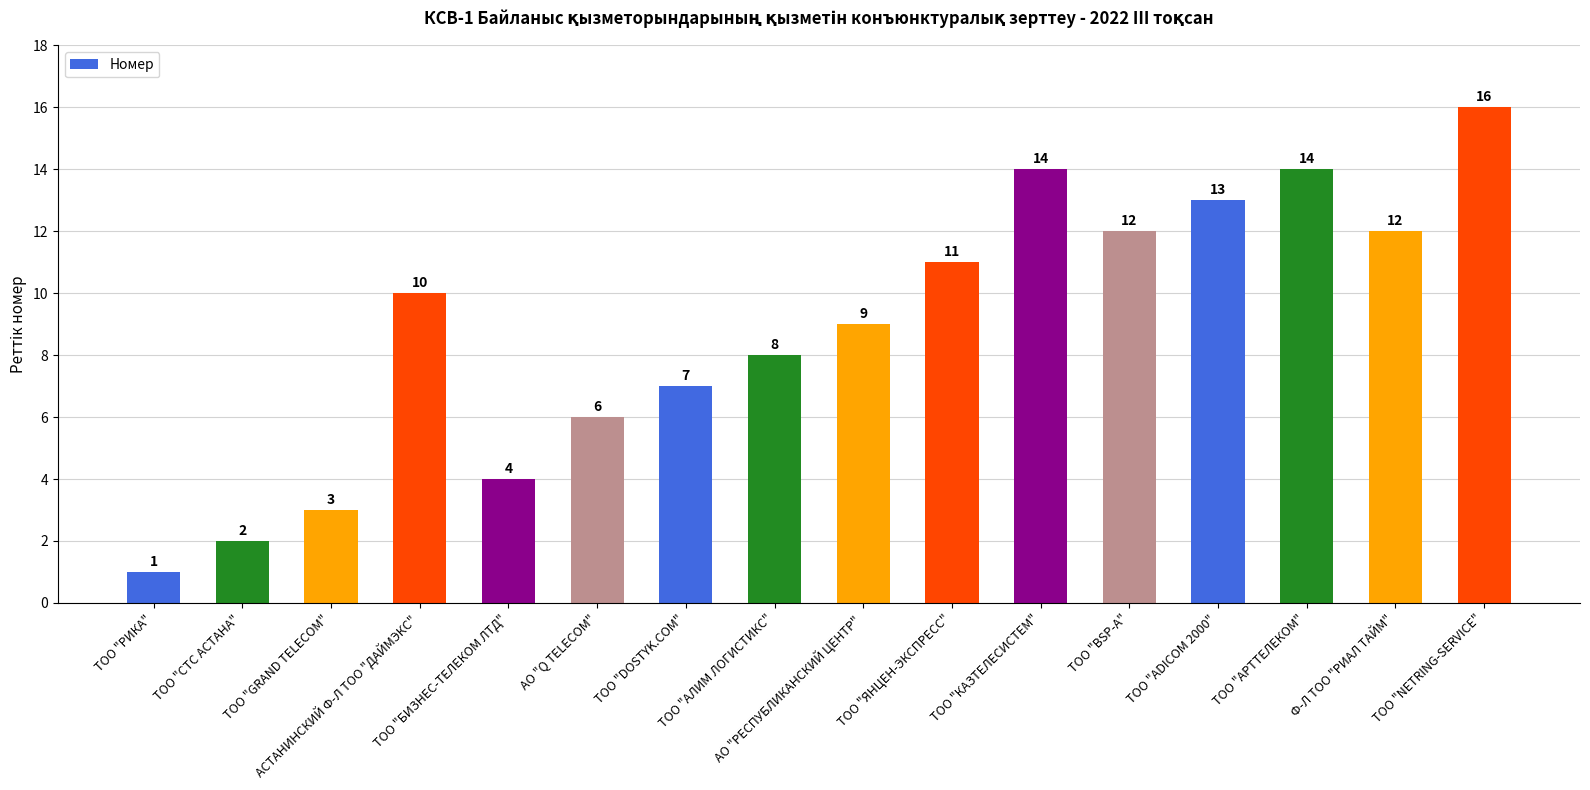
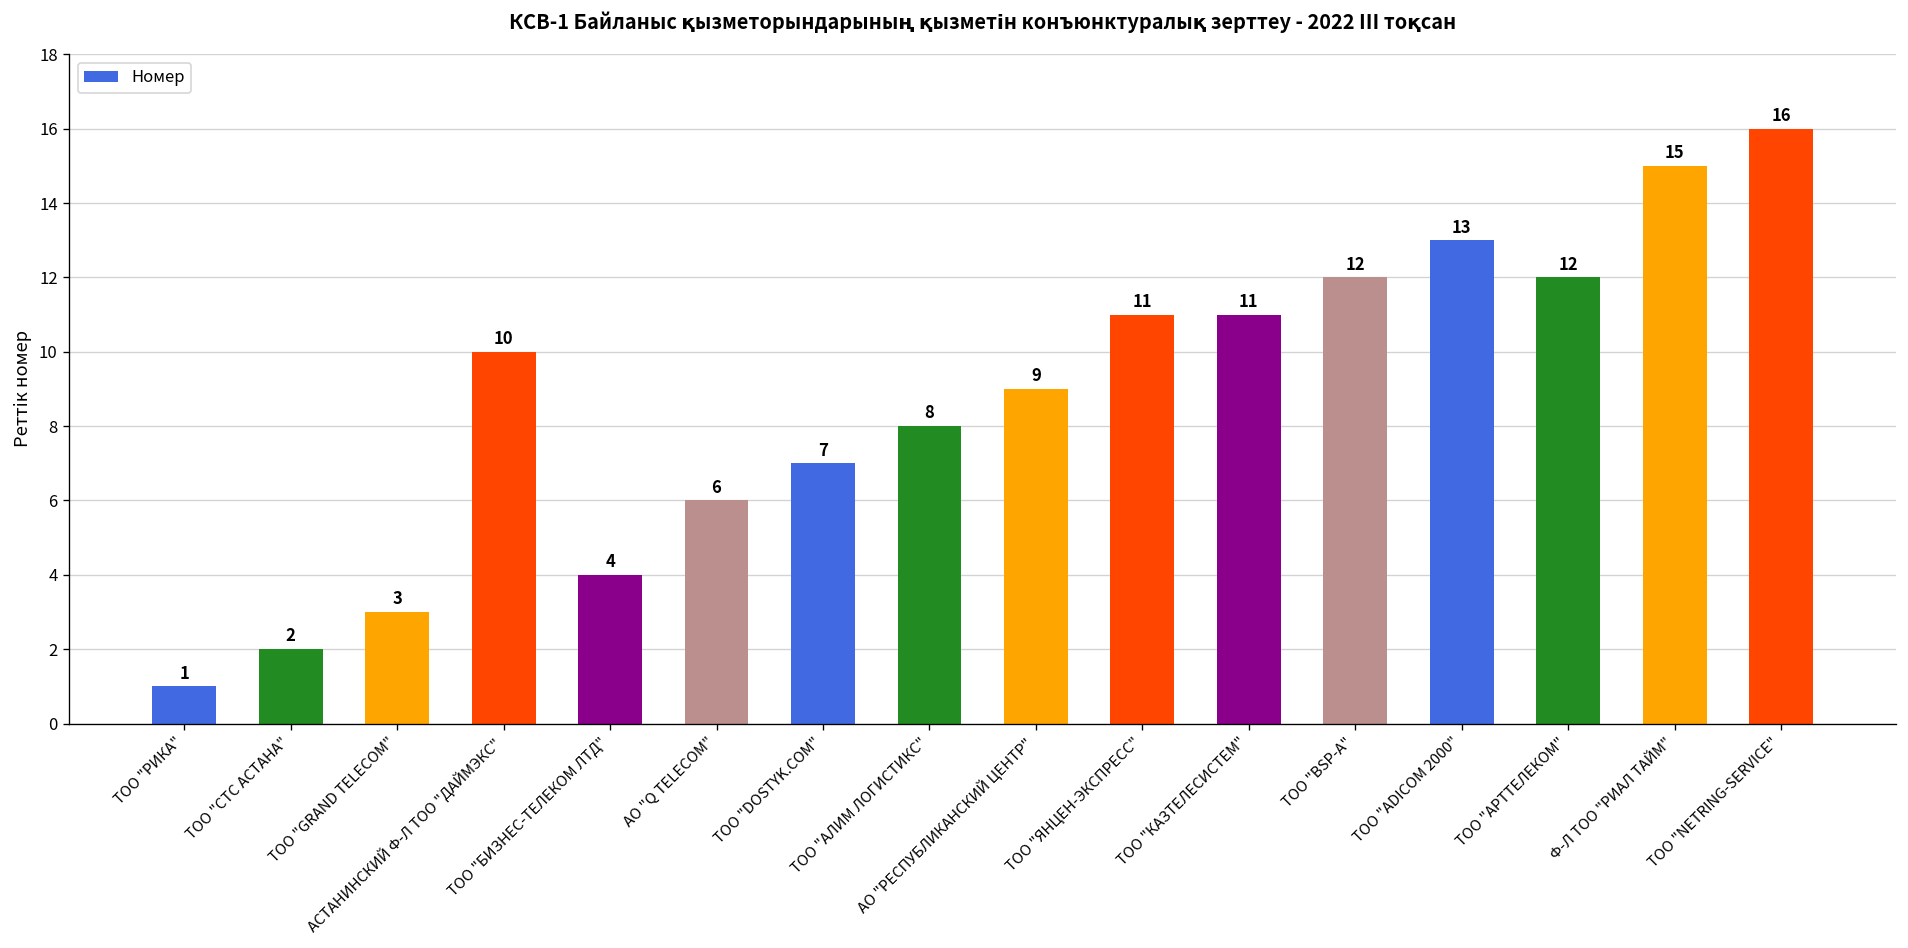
ТОО "КАЗТЕЛЕСИСТЕМ": 14 -> 11
ТОО "АРТТЕЛЕКОМ": 14 -> 12
Ф-Л ТОО "РИАЛ ТАЙМ": 12 -> 15
